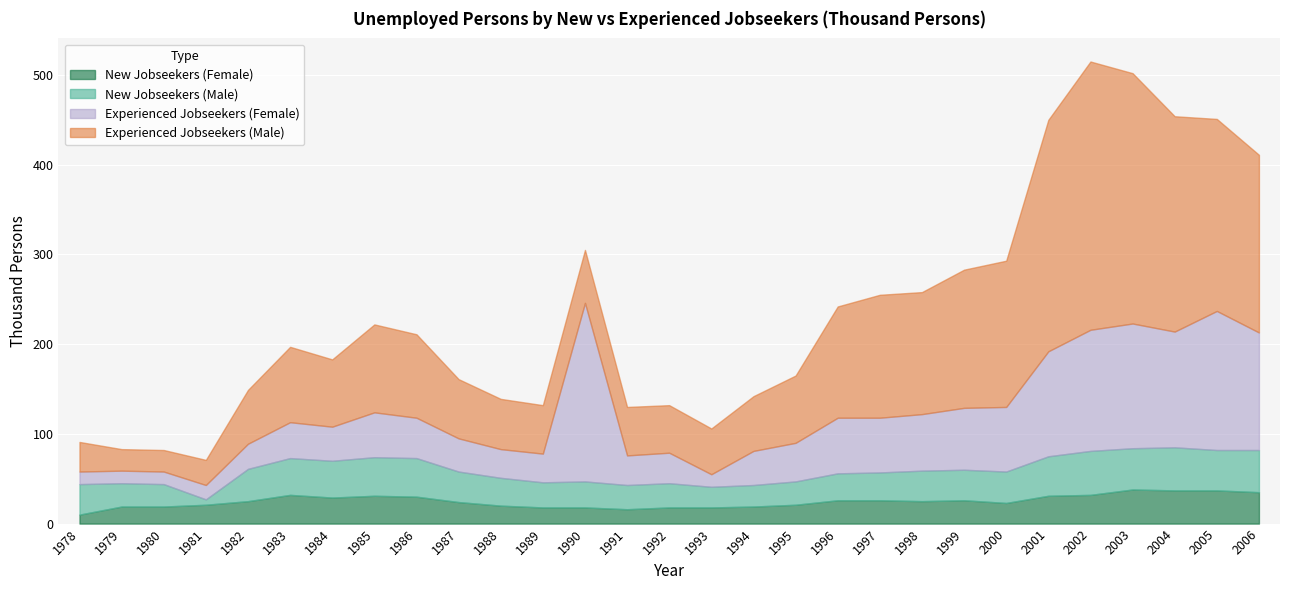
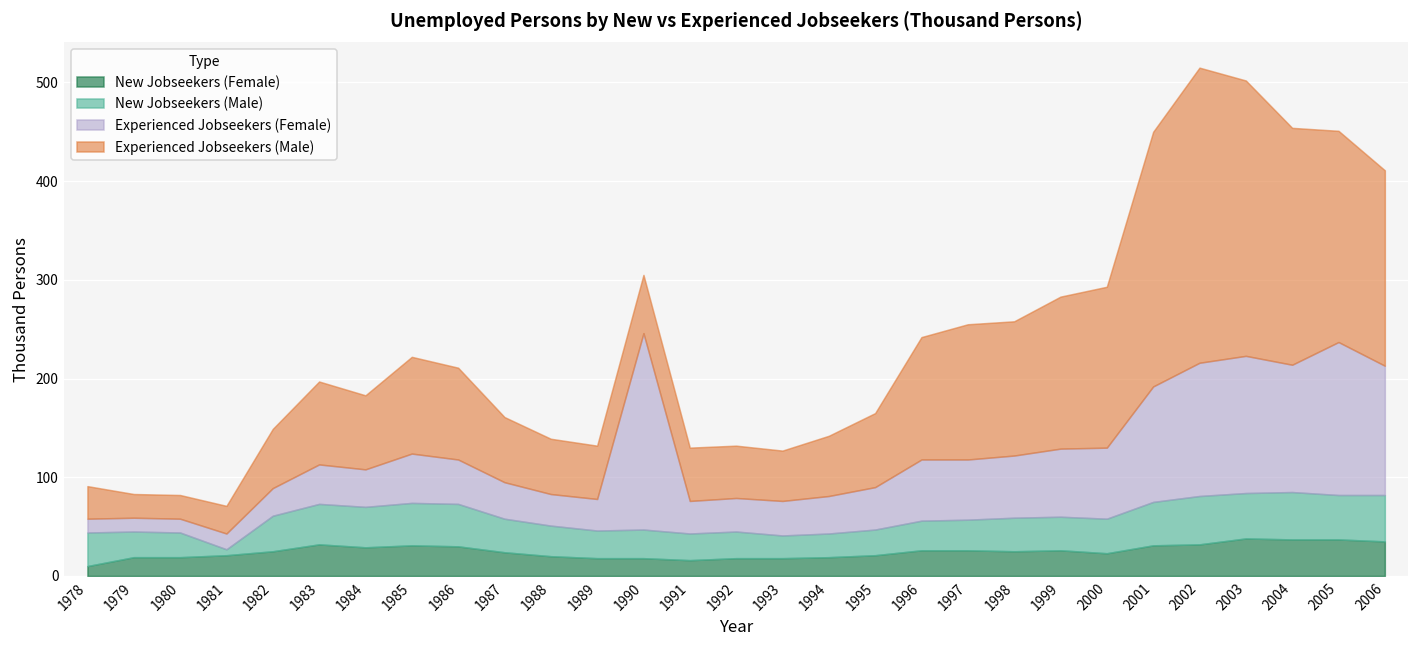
Experienced Jobseekers (Female), 1993: 10 -> 40
